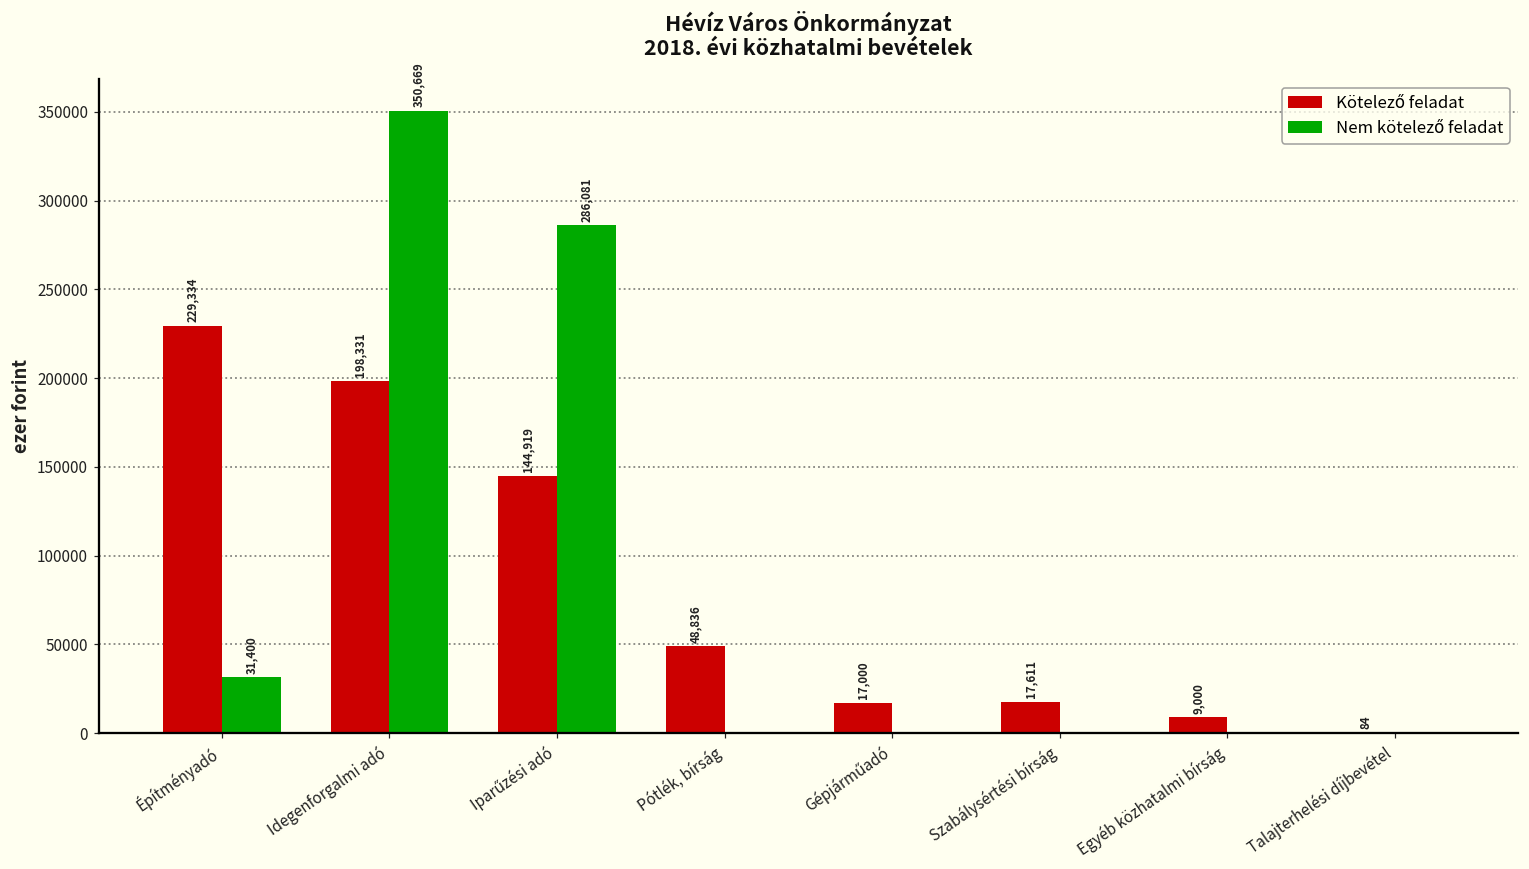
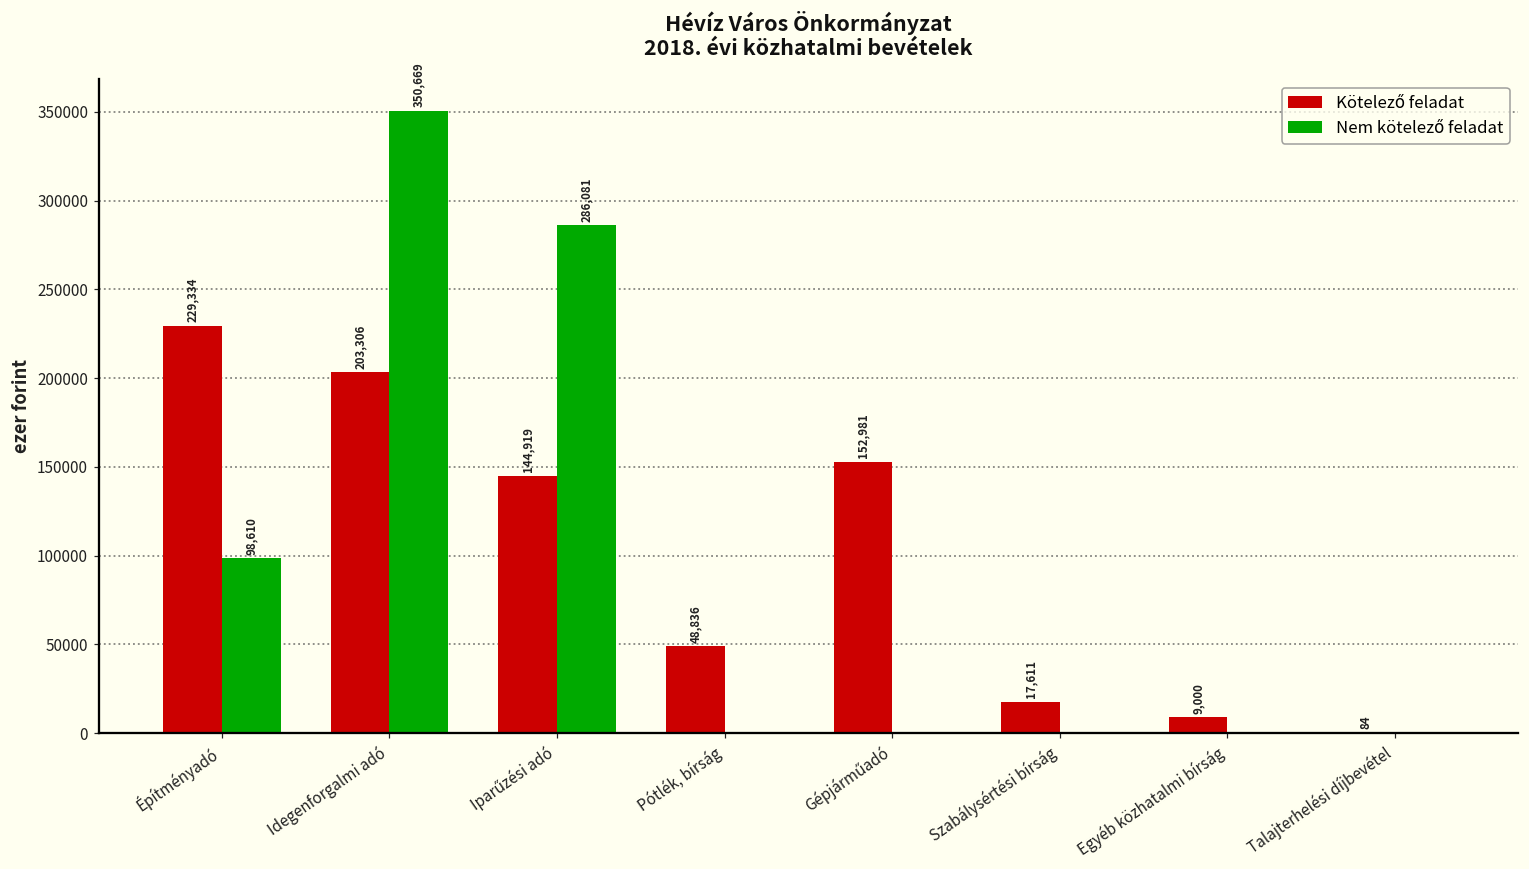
Nem kötelező feladat, Építményadó: 31,400 -> 98,610
Kötelező feladat, Idegenforgalmi adó: 198,331 -> 203,306
Kötelező feladat, Gépjárműadó: 17,000 -> 152,981
